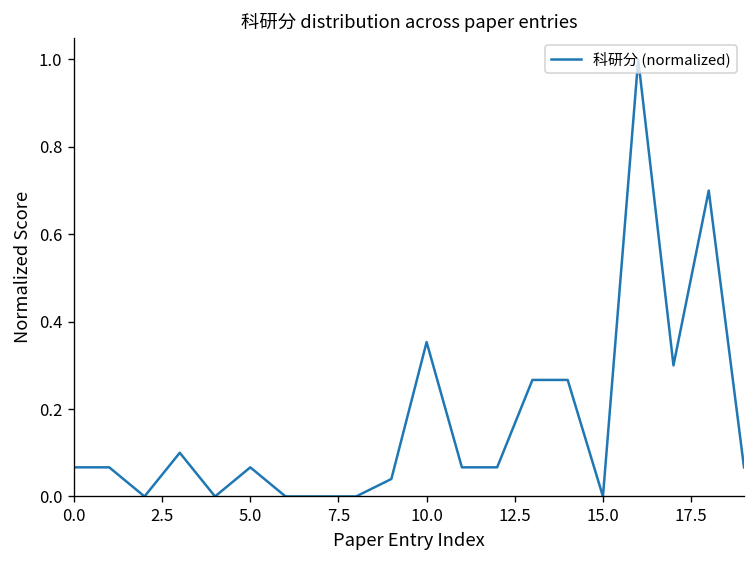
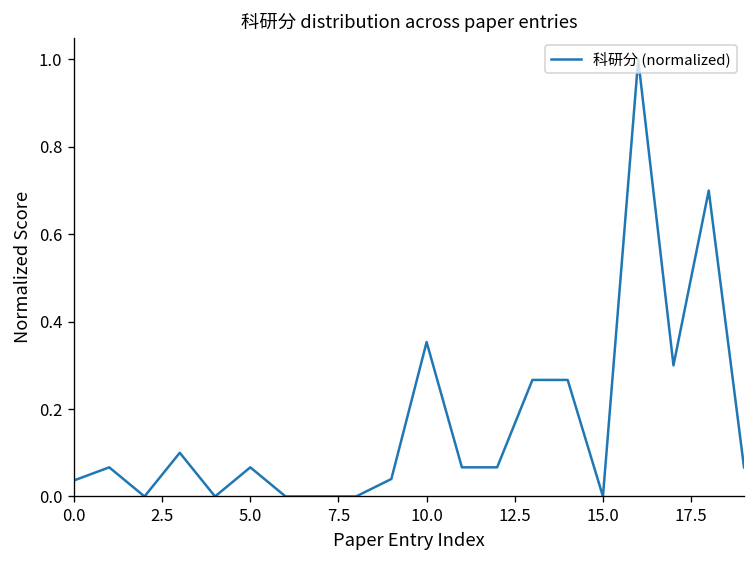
0.0: 0.07 -> 0.04
